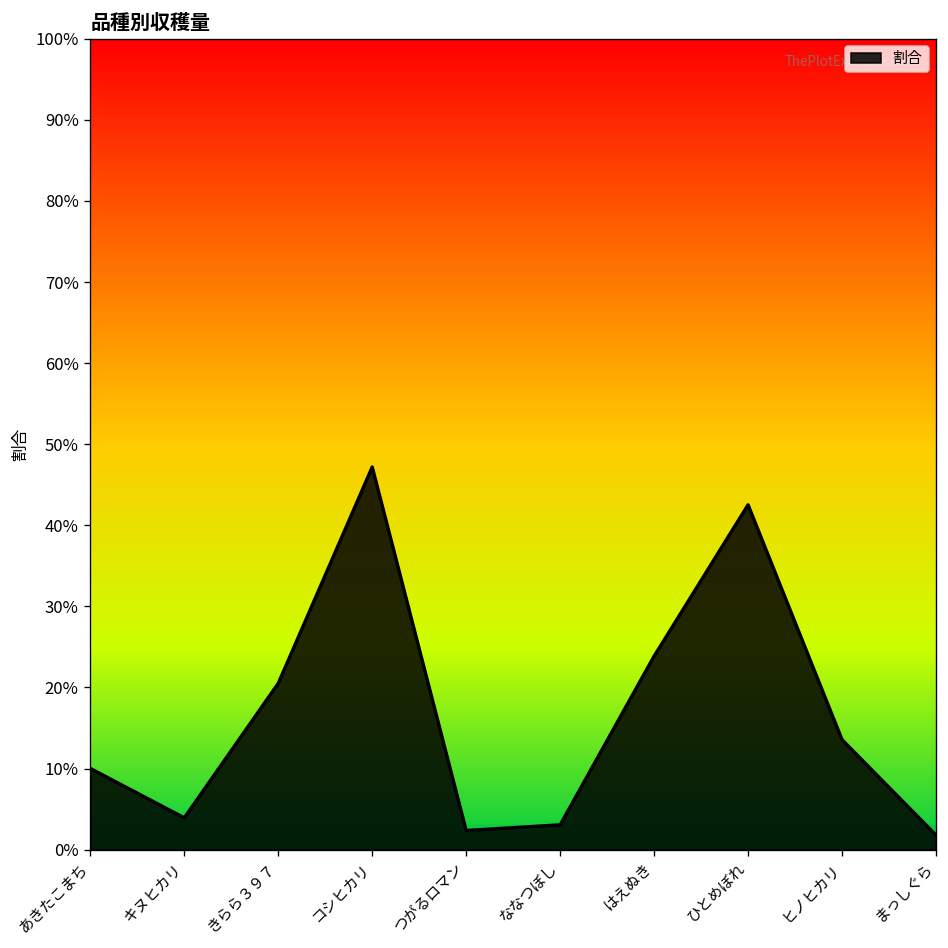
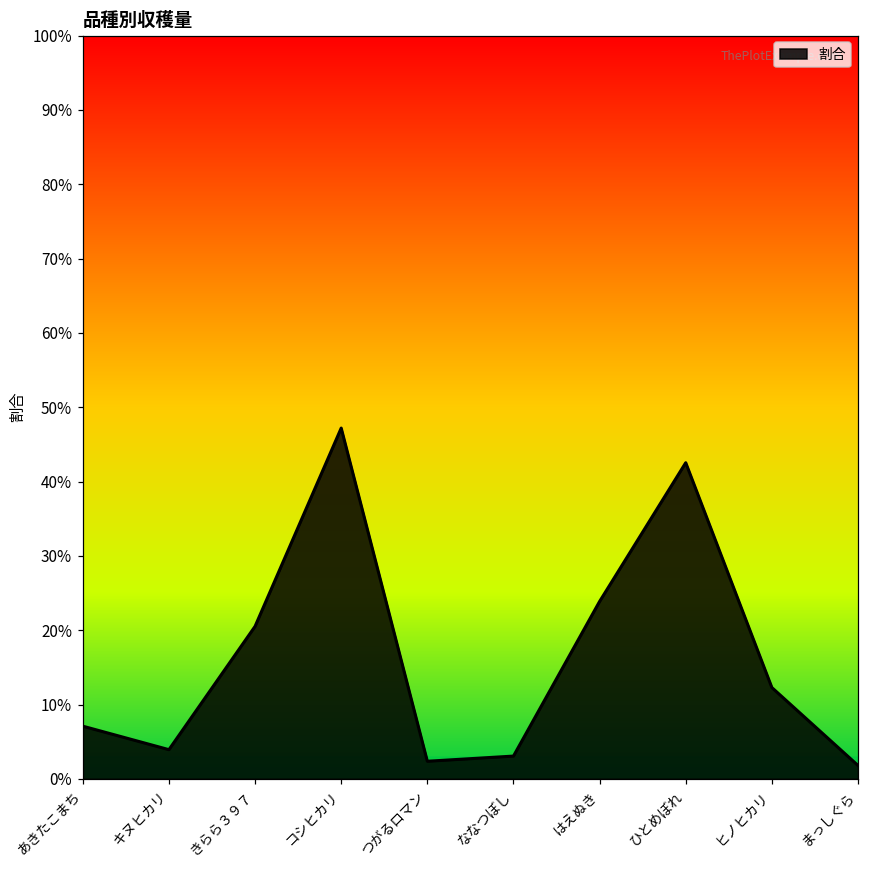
あきたこまち: 10% -> 7%
ヒノヒカリ: 14% -> 12%
